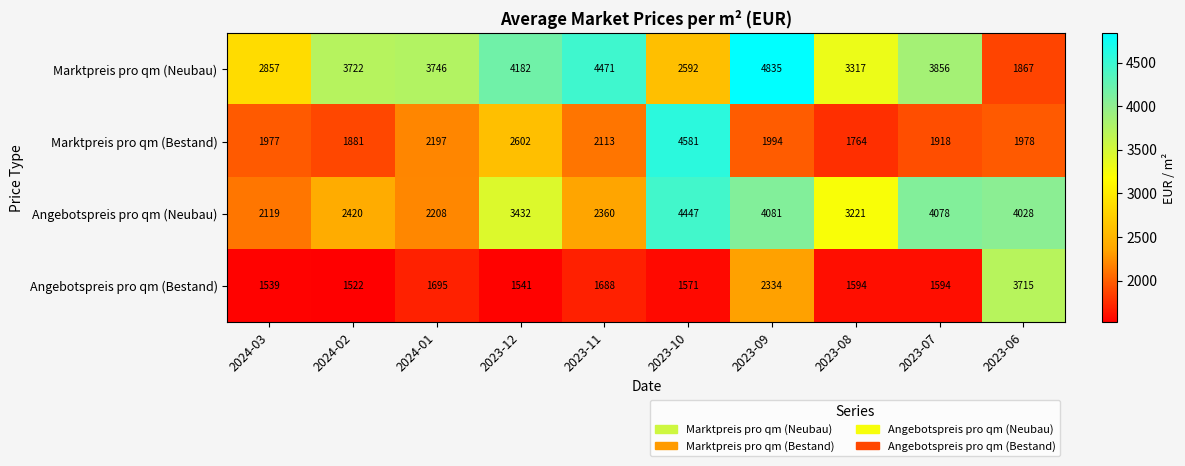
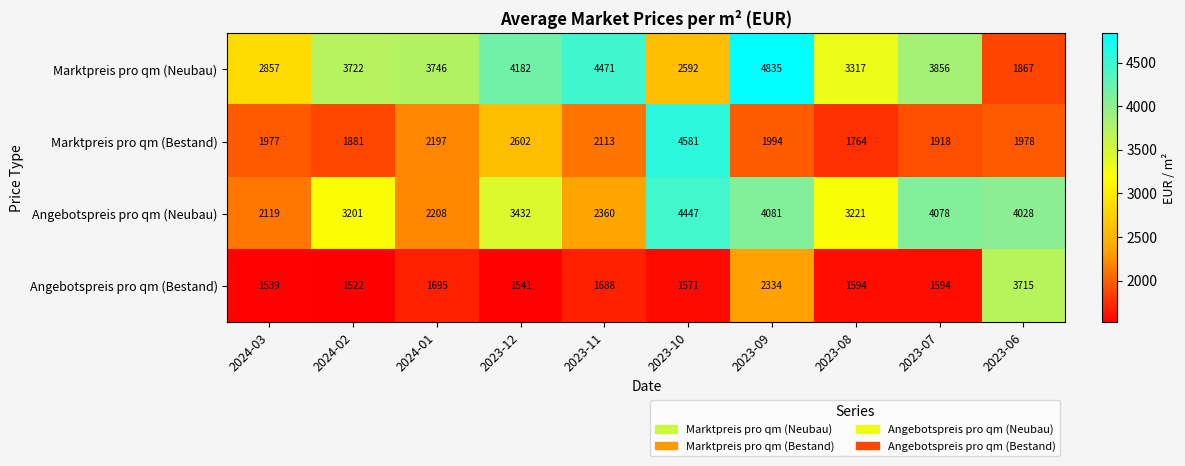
Angebotspreis pro qm (Neubau), 2024-02: 2420 -> 3201
